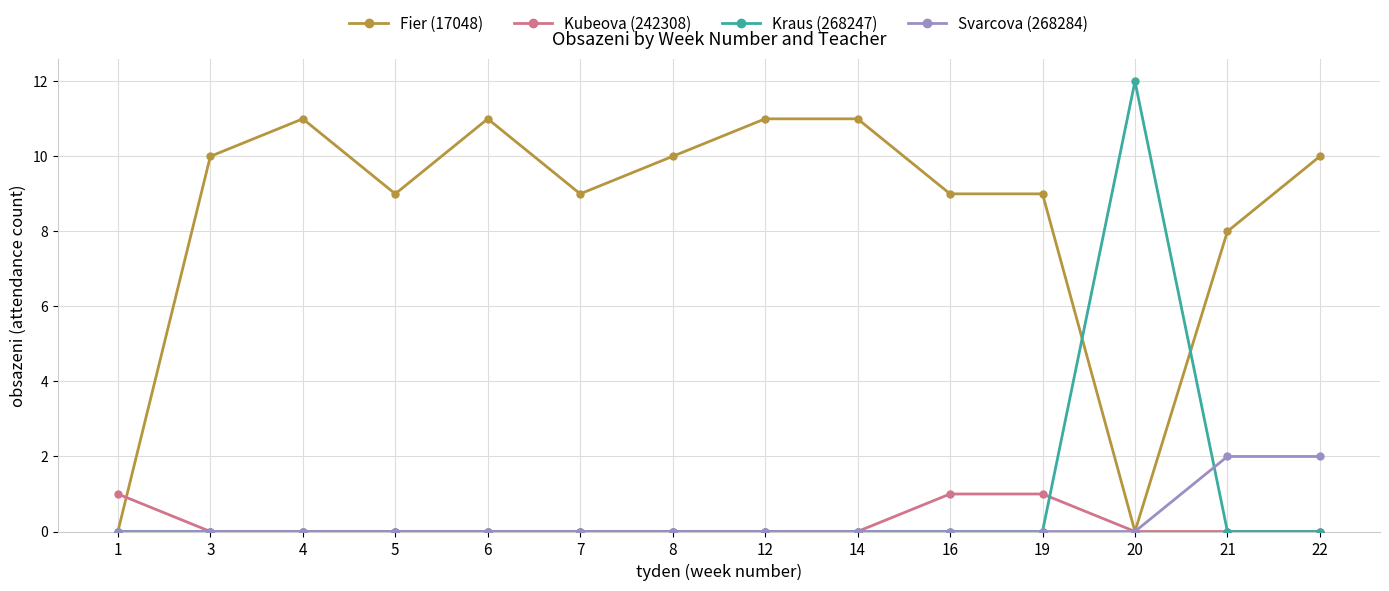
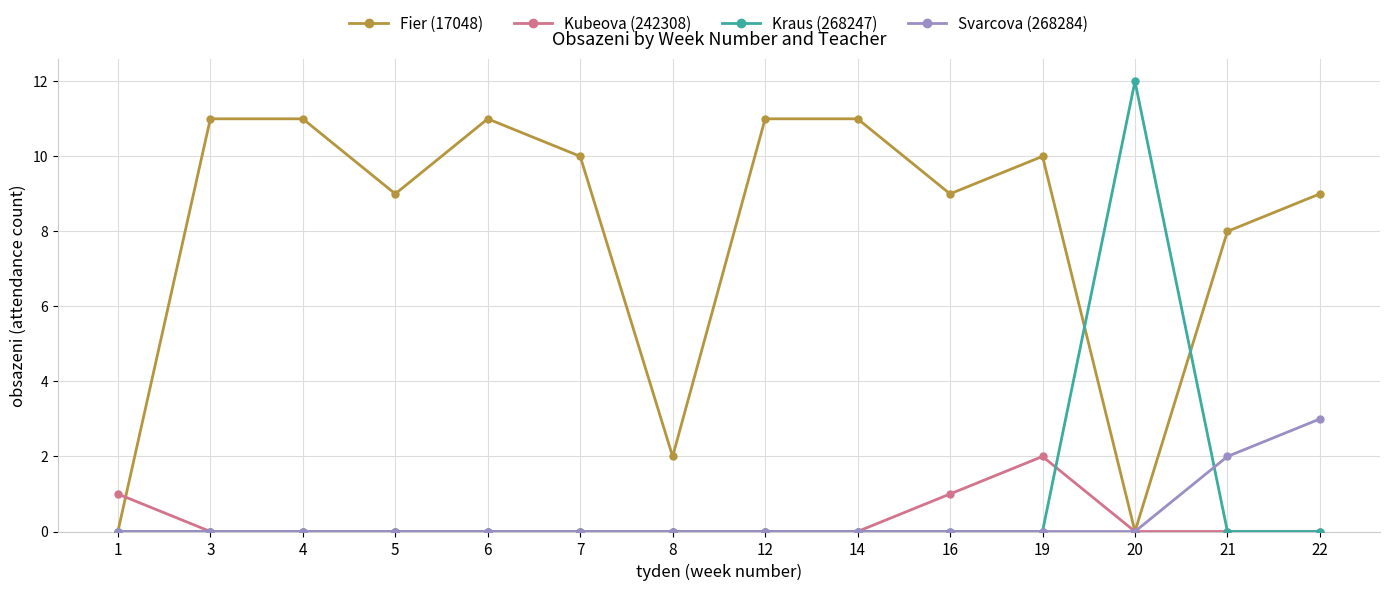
Fier (17048), 3: 10 -> 11
Fier (17048), 7: 9 -> 10
Fier (17048), 8: 10 -> 2
Fier (17048), 19: 9 -> 10
Kubeova (242308), 19: 1 -> 2
Fier (17048), 22: 10 -> 9
Svarcova (268284), 22: 2 -> 3
